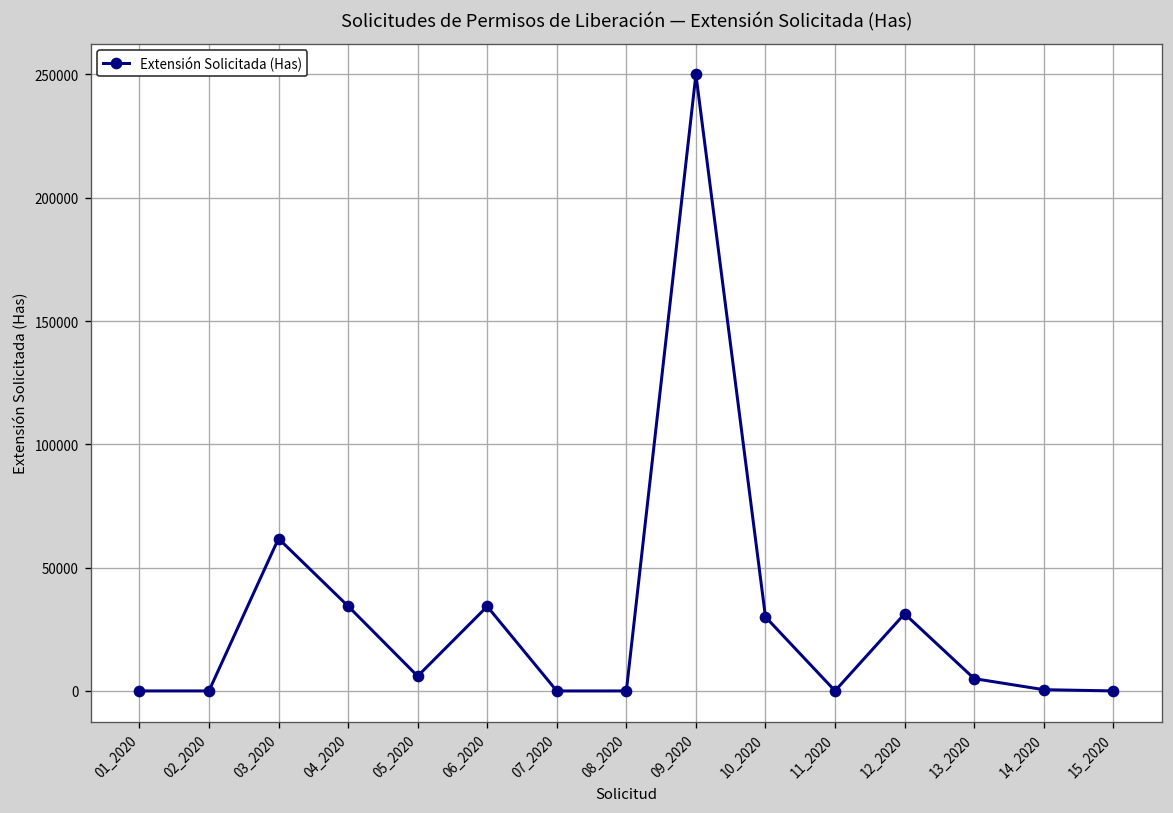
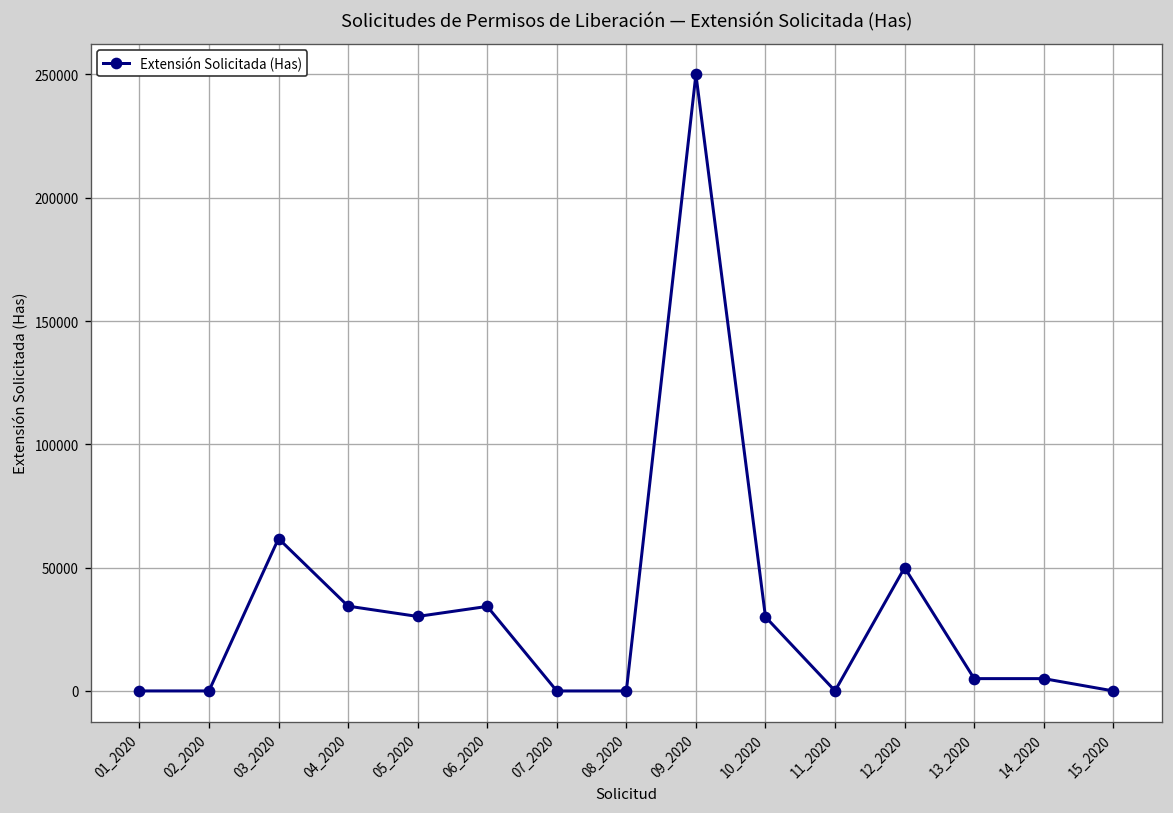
05_2020: 6000 -> 30000
12_2020: 31000 -> 50000
14_2020: 1000 -> 5000
